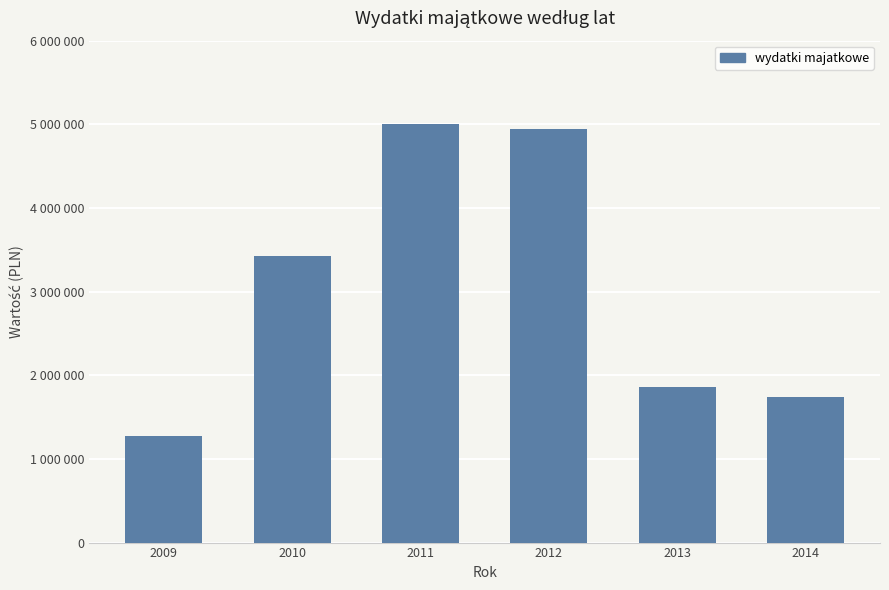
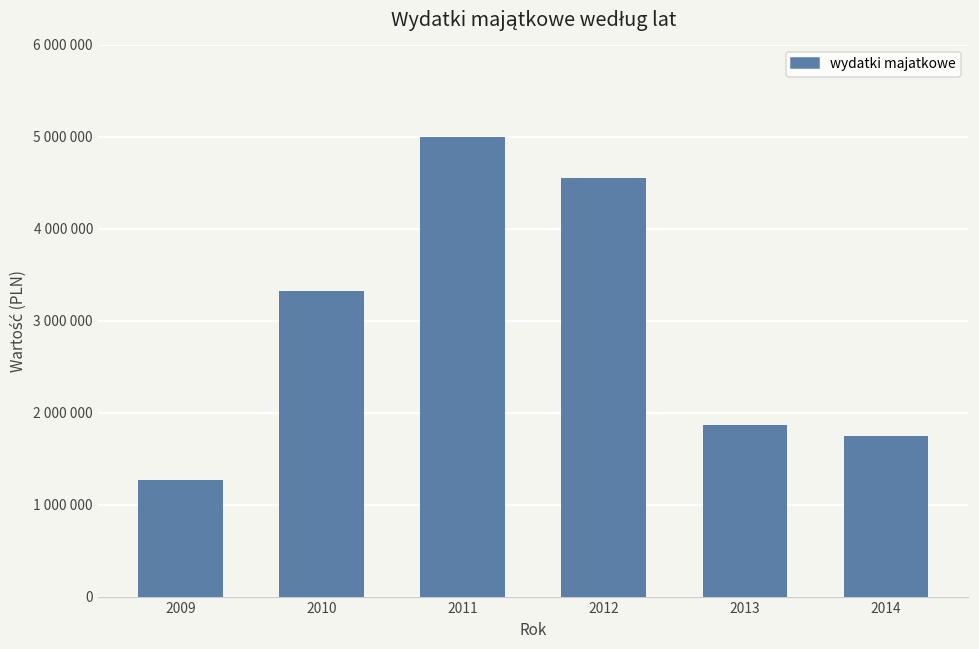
2010: 3400000 -> 3300000
2012: 4900000 -> 4600000
